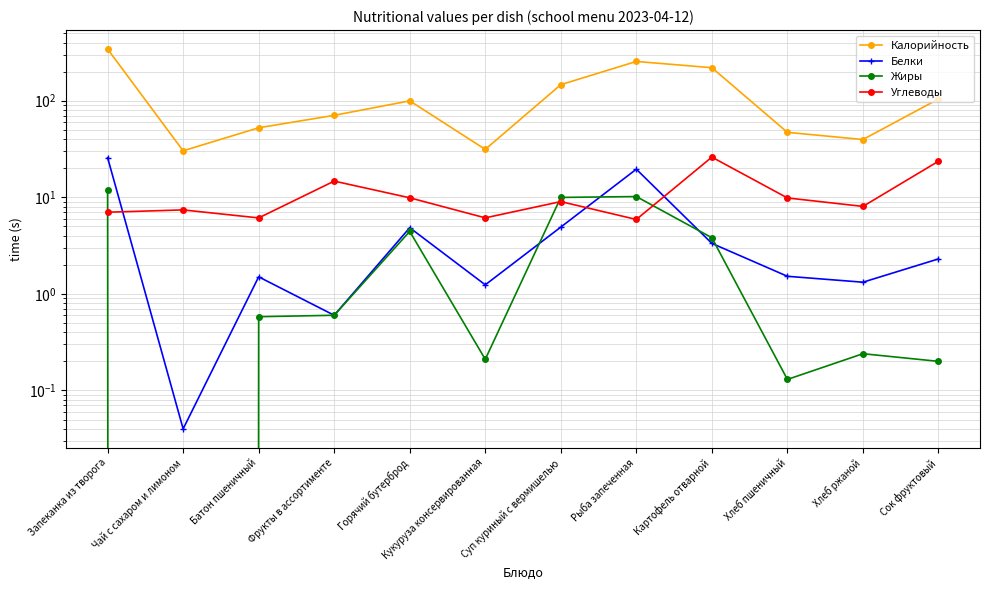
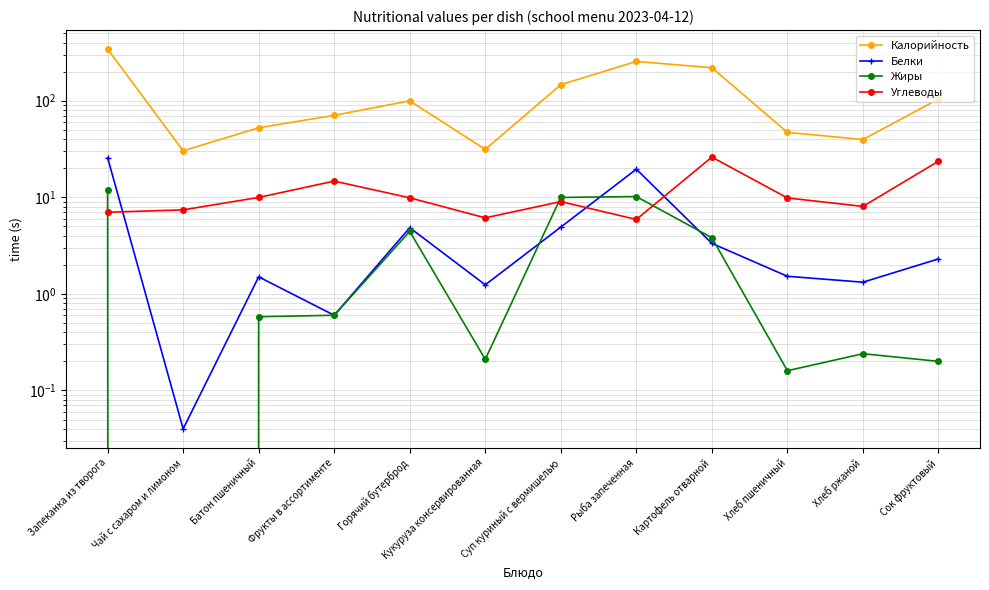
Углеводы, Батон пшеничный: 6 -> 10
Жиры, Хлеб пшеничный: 0.13 -> 0.16
